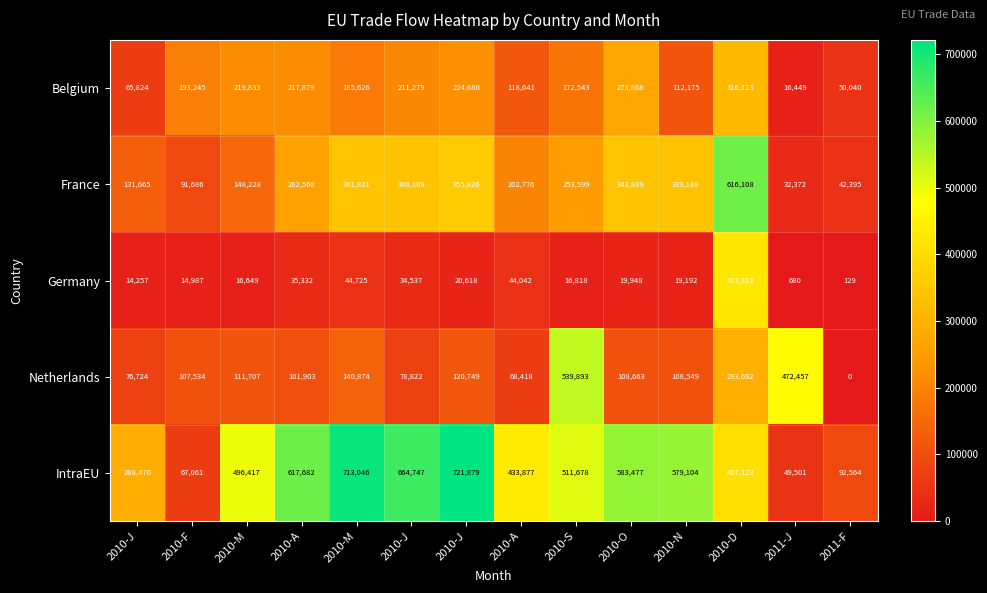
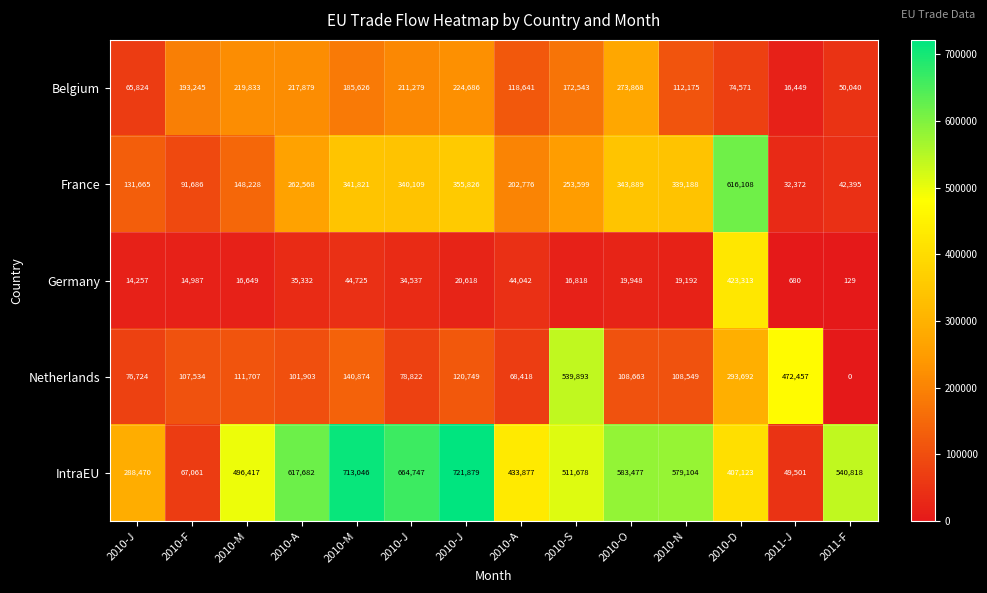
Belgium, 2010-D: 316,113 -> 74,571
IntraEU, 2011-F: 92,564 -> 540,818
